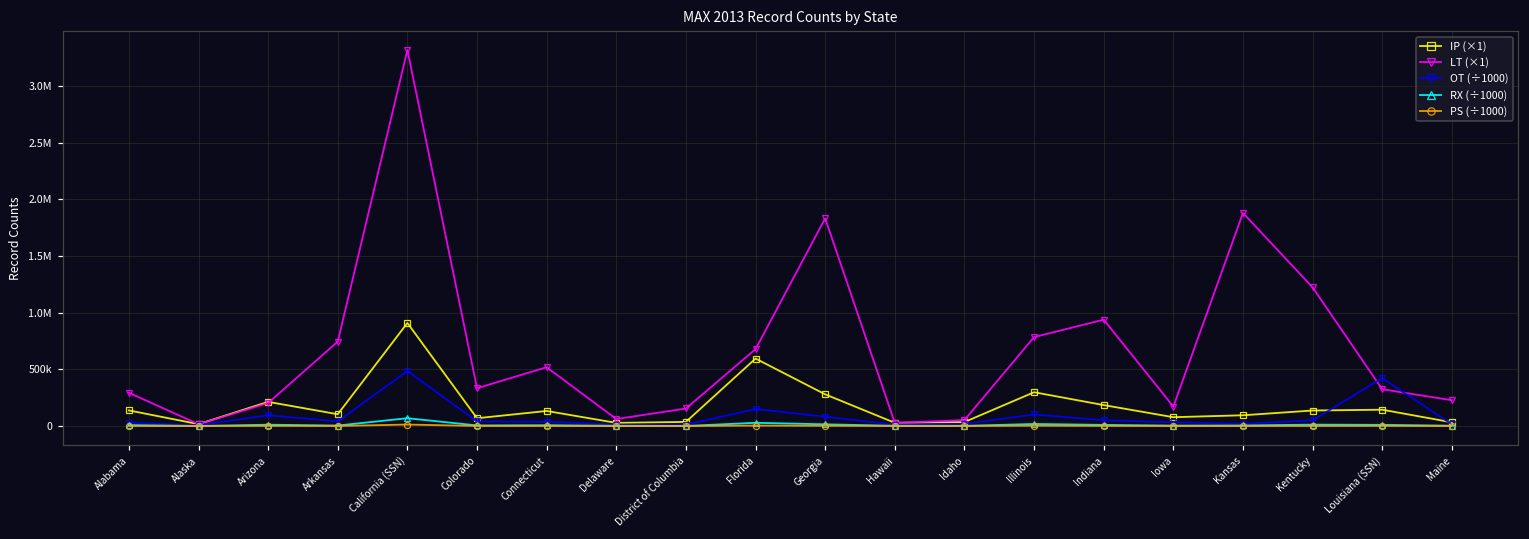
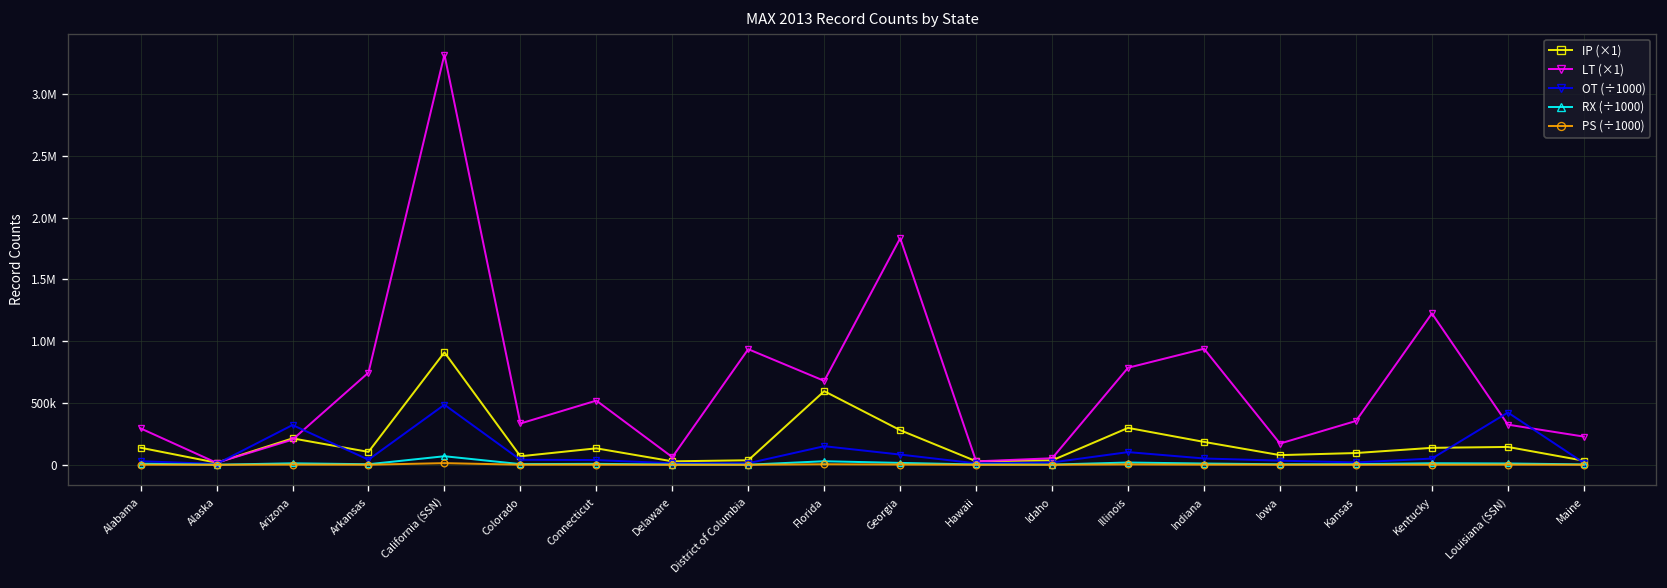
OT (÷1000), Arizona: 100000 -> 320000
LT (×1), District of Columbia: 160000 -> 940000
LT (×1), Kansas: 1880000 -> 350000
